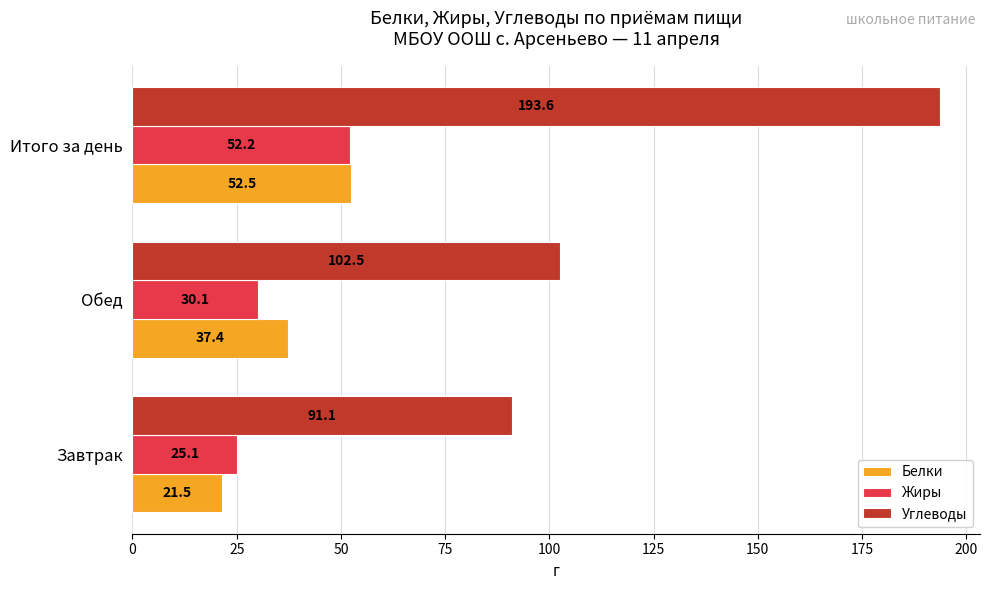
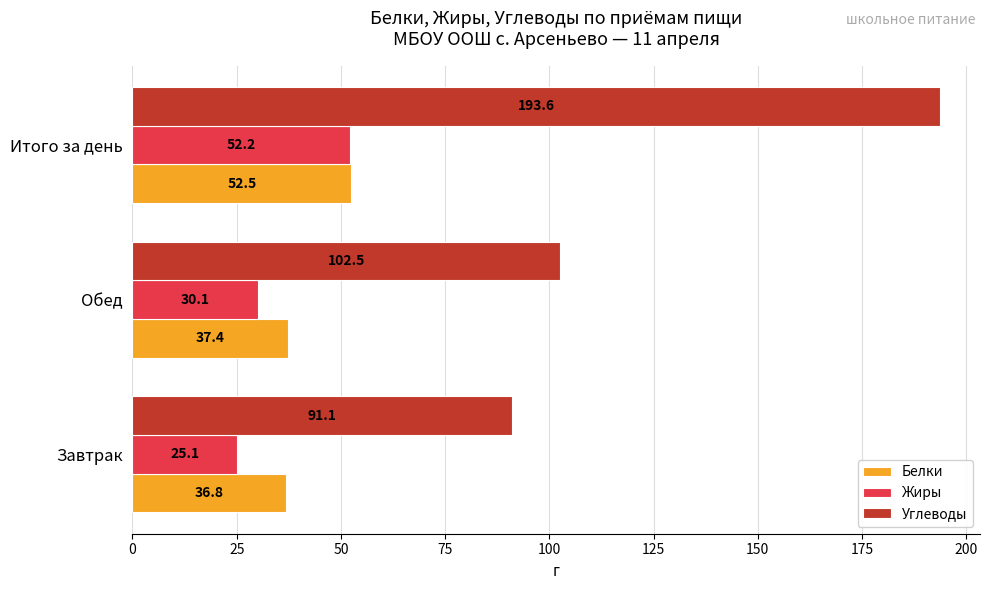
Белки, Завтрак: 21.5 -> 36.8
